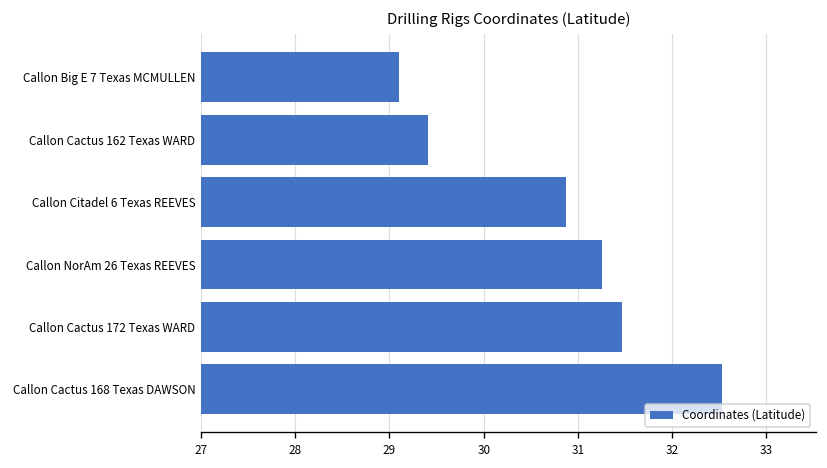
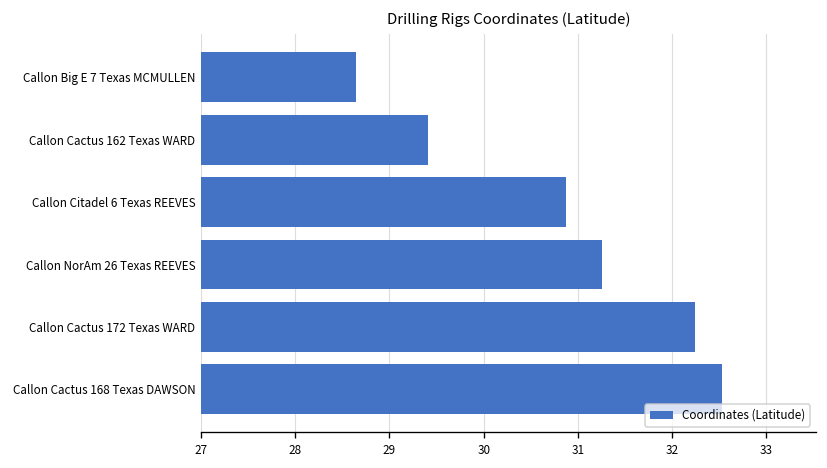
Callon Big E 7 Texas MCMULLEN: 29.1 -> 28.6
Callon Cactus 172 Texas WARD: 31.5 -> 32.2
